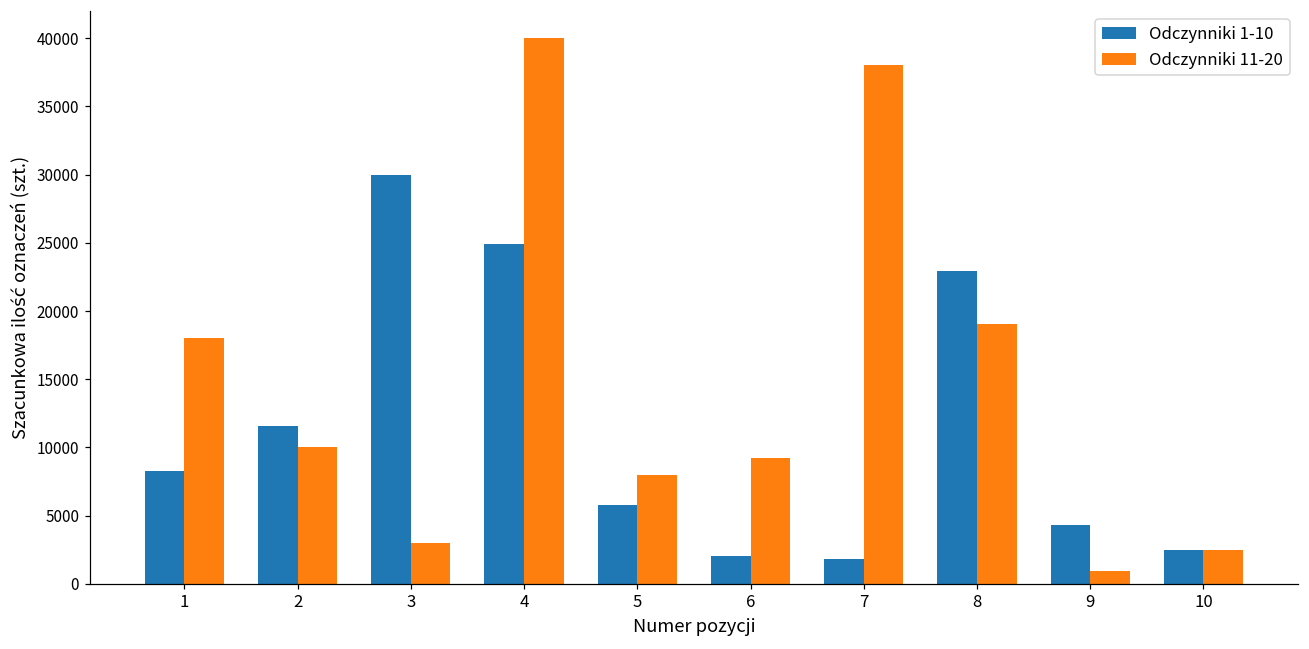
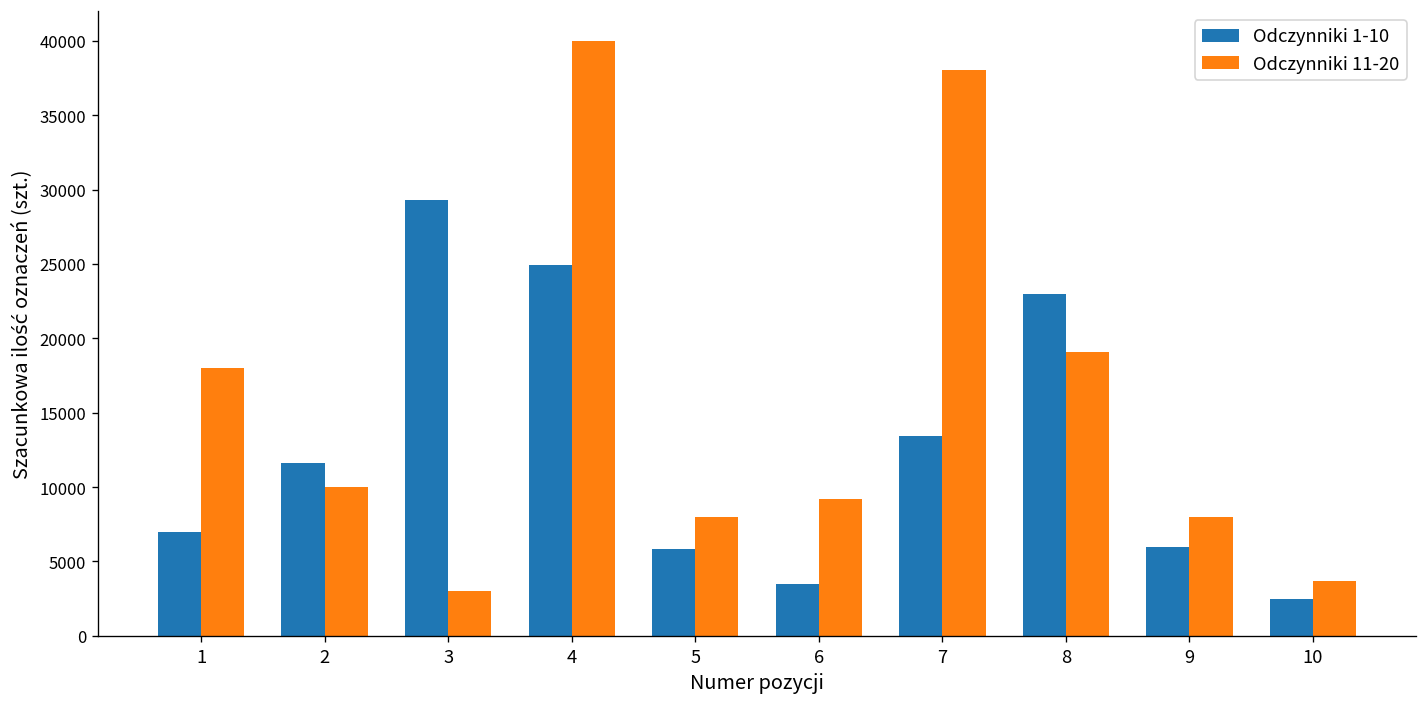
Odczynniki 1-10, 1: 8300 -> 7000
Odczynniki 1-10, 3: 30000 -> 29300
Odczynniki 1-10, 6: 2100 -> 3500
Odczynniki 1-10, 7: 1800 -> 13500
Odczynniki 1-10, 9: 4300 -> 6000
Odczynniki 11-20, 9: 900 -> 8000
Odczynniki 11-20, 10: 2500 -> 3700
